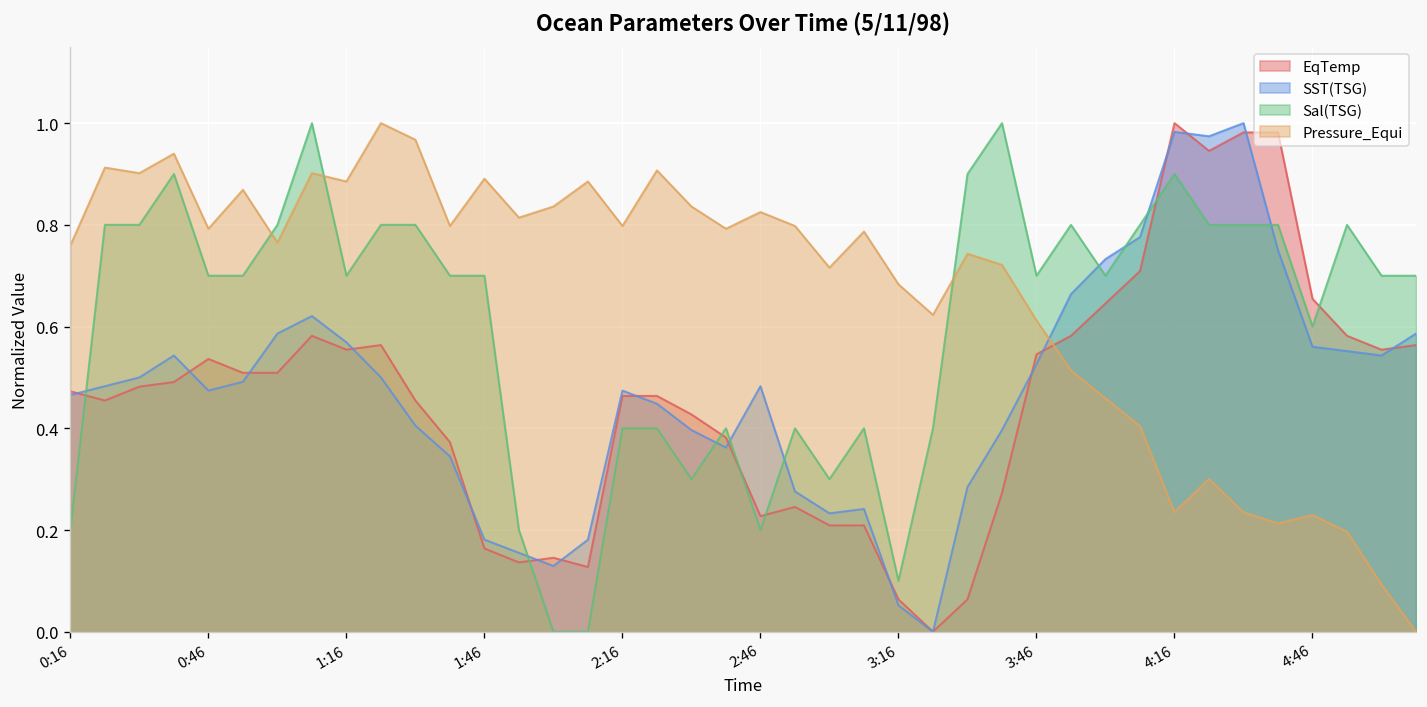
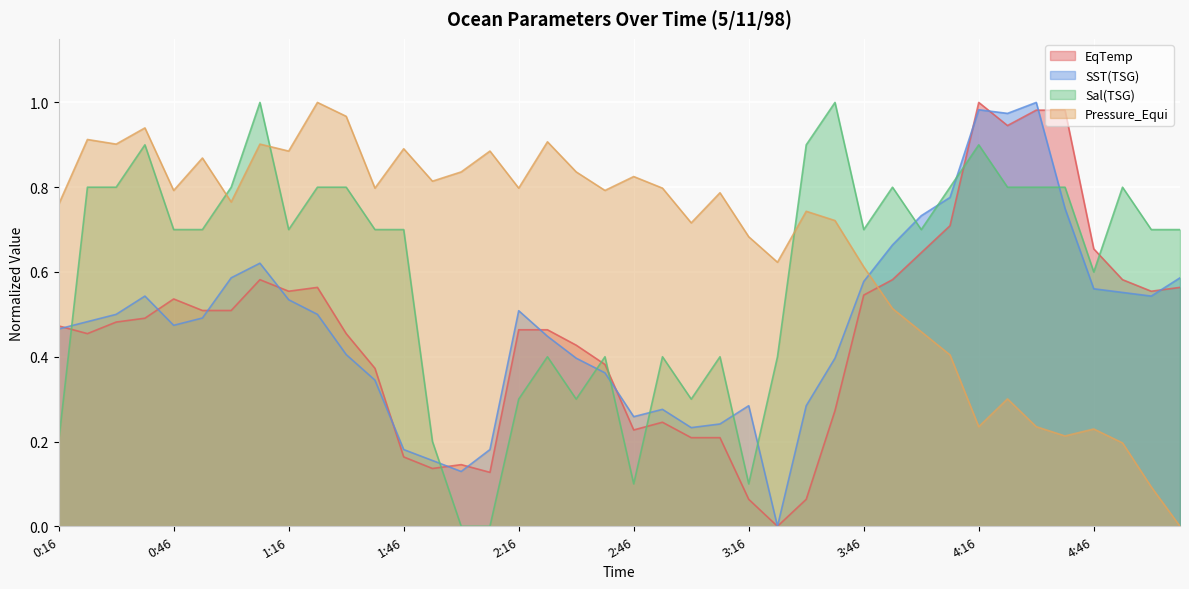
SST(TSG), 1:16: 0.57 -> 0.53
SST(TSG), 2:16: 0.47 -> 0.51
Sal(TSG), 2:16: 0.40 -> 0.30
SST(TSG), 2:46: 0.48 -> 0.26
Sal(TSG), 2:46: 0.20 -> 0.10
SST(TSG), 3:16: 0.05 -> 0.28
SST(TSG), 3:46: 0.53 -> 0.58
